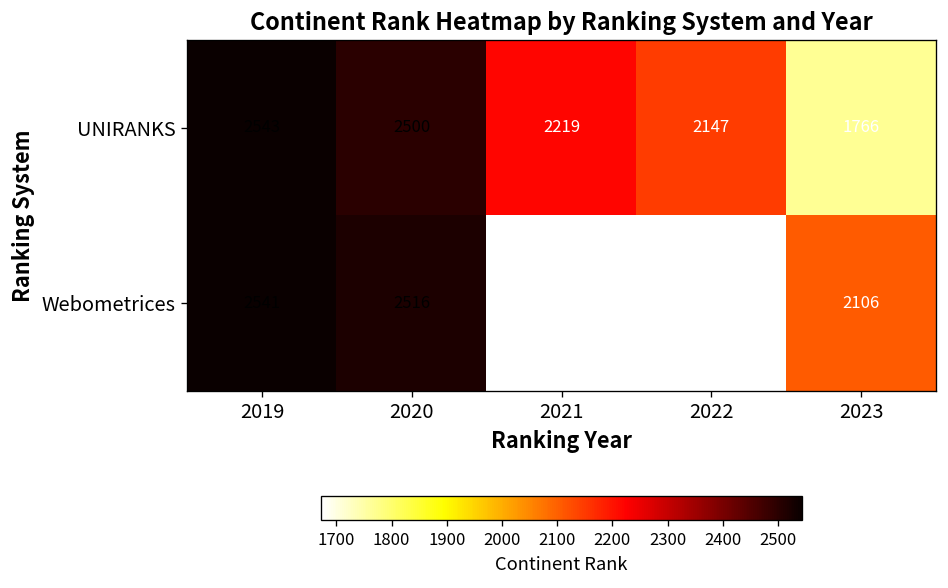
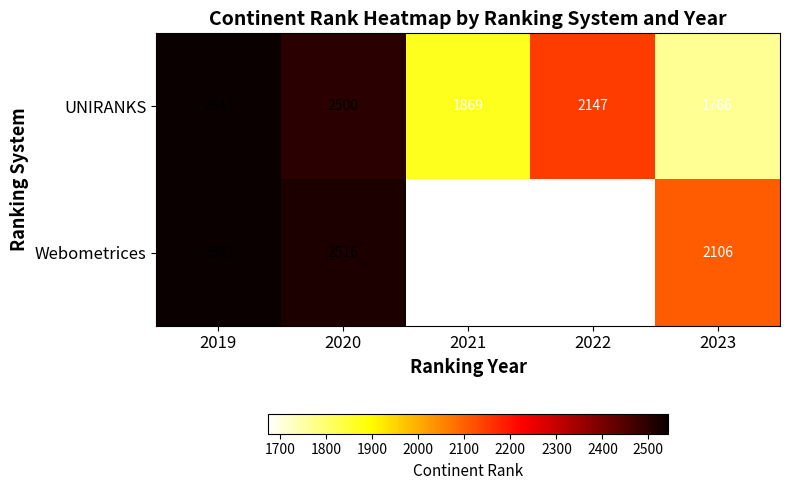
UNIRANKS, 2021: 2219 -> 1869
